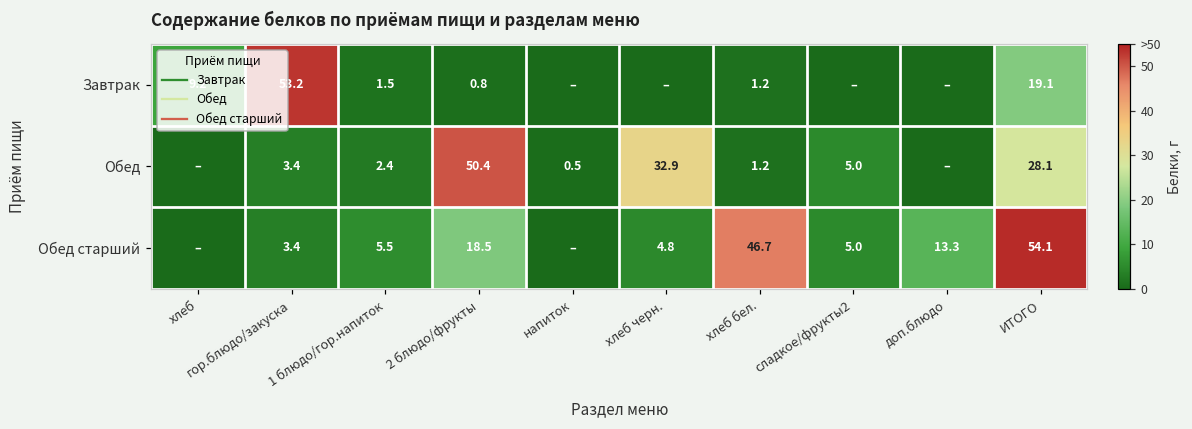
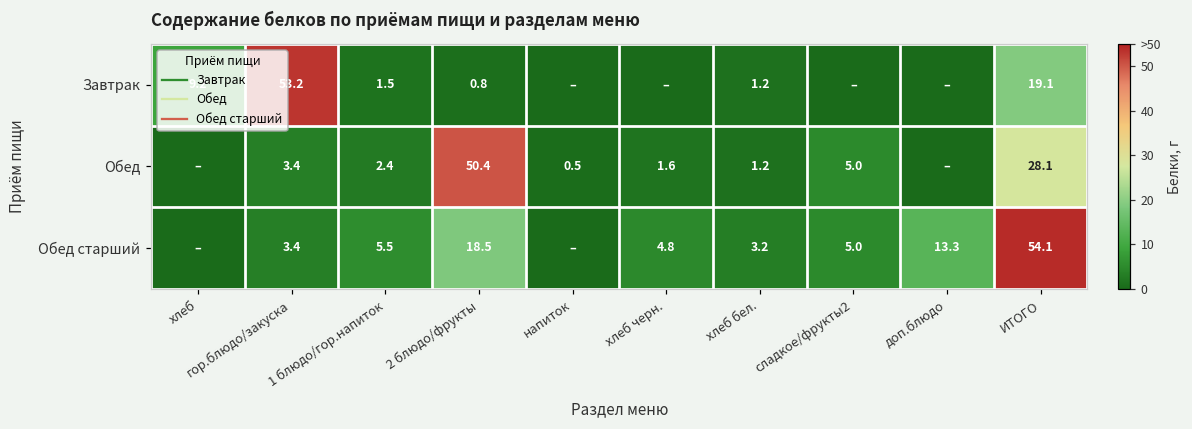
Обед, хлеб черн.: 32.9 -> 1.6
Обед старший, хлеб бел.: 46.7 -> 3.2
